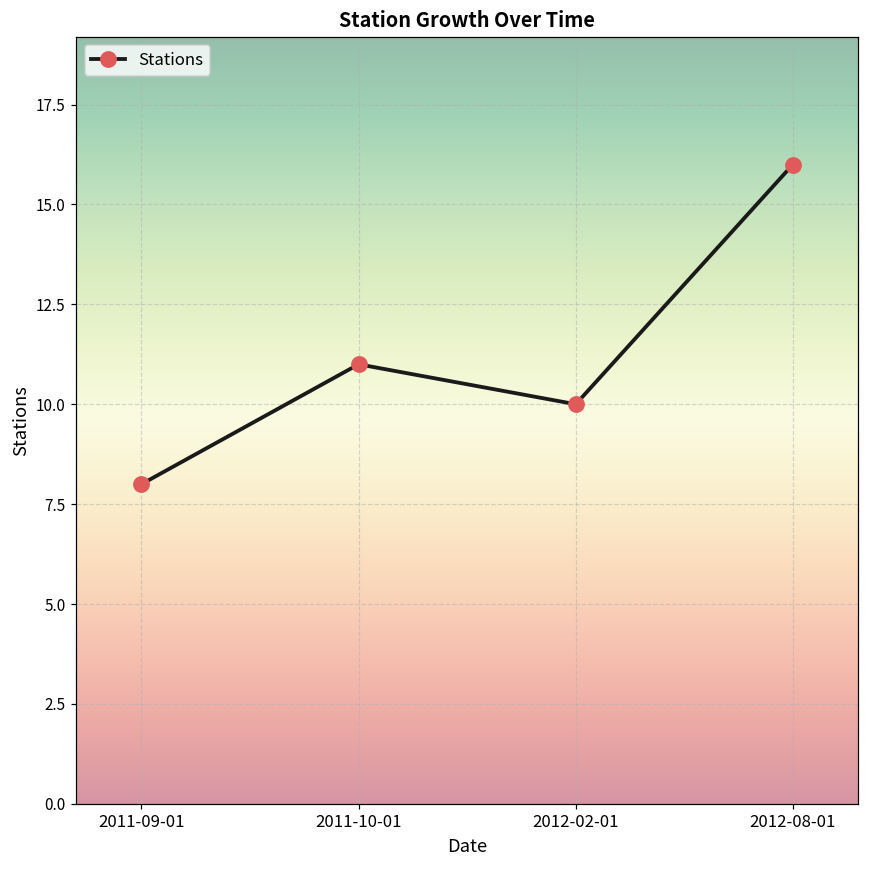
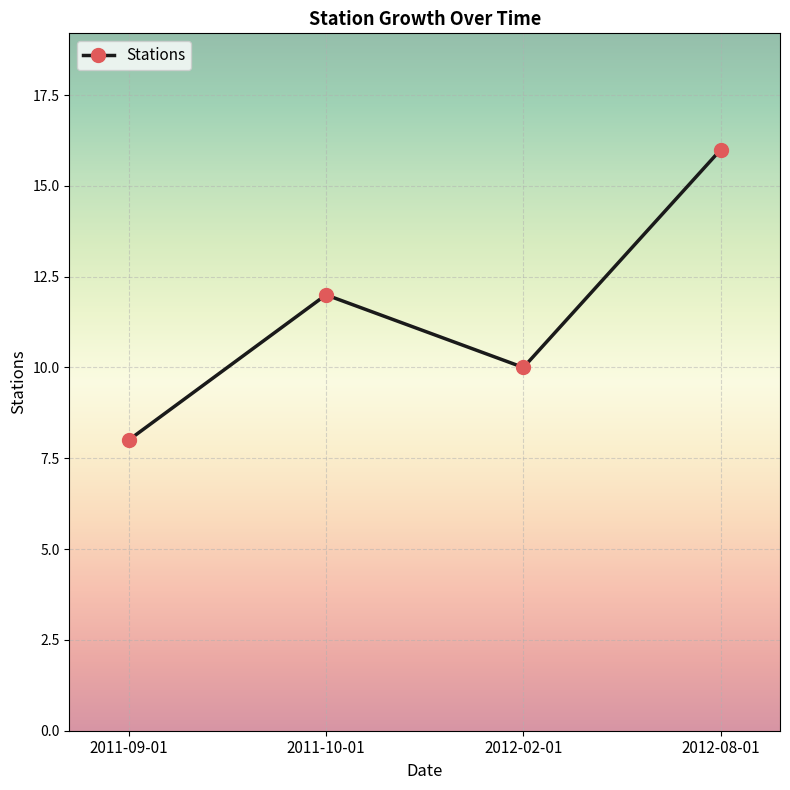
2011-10-01: 11 -> 12
